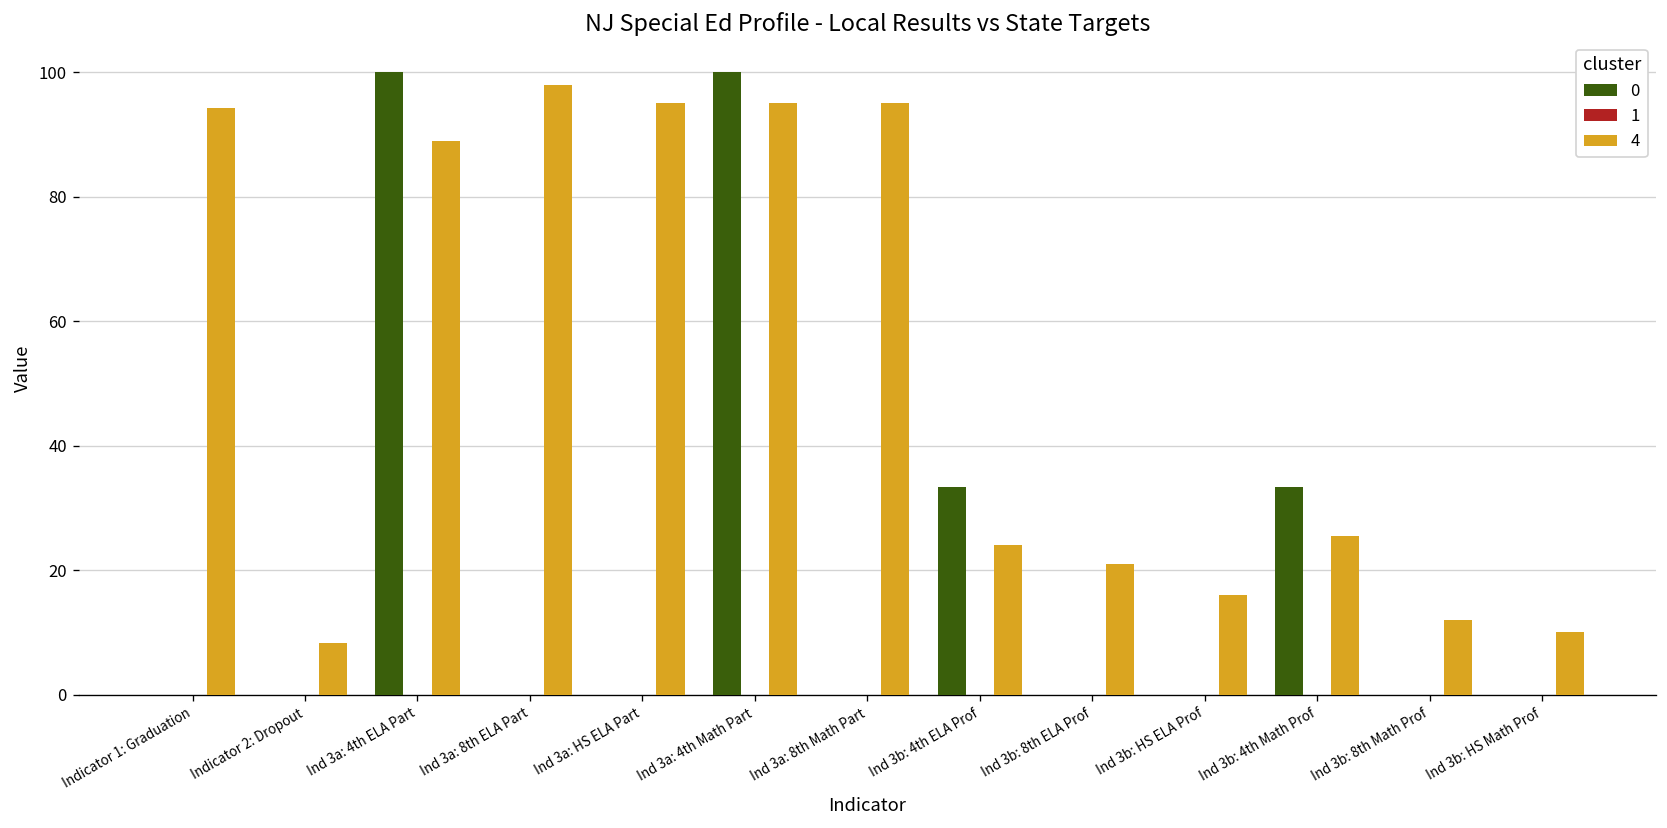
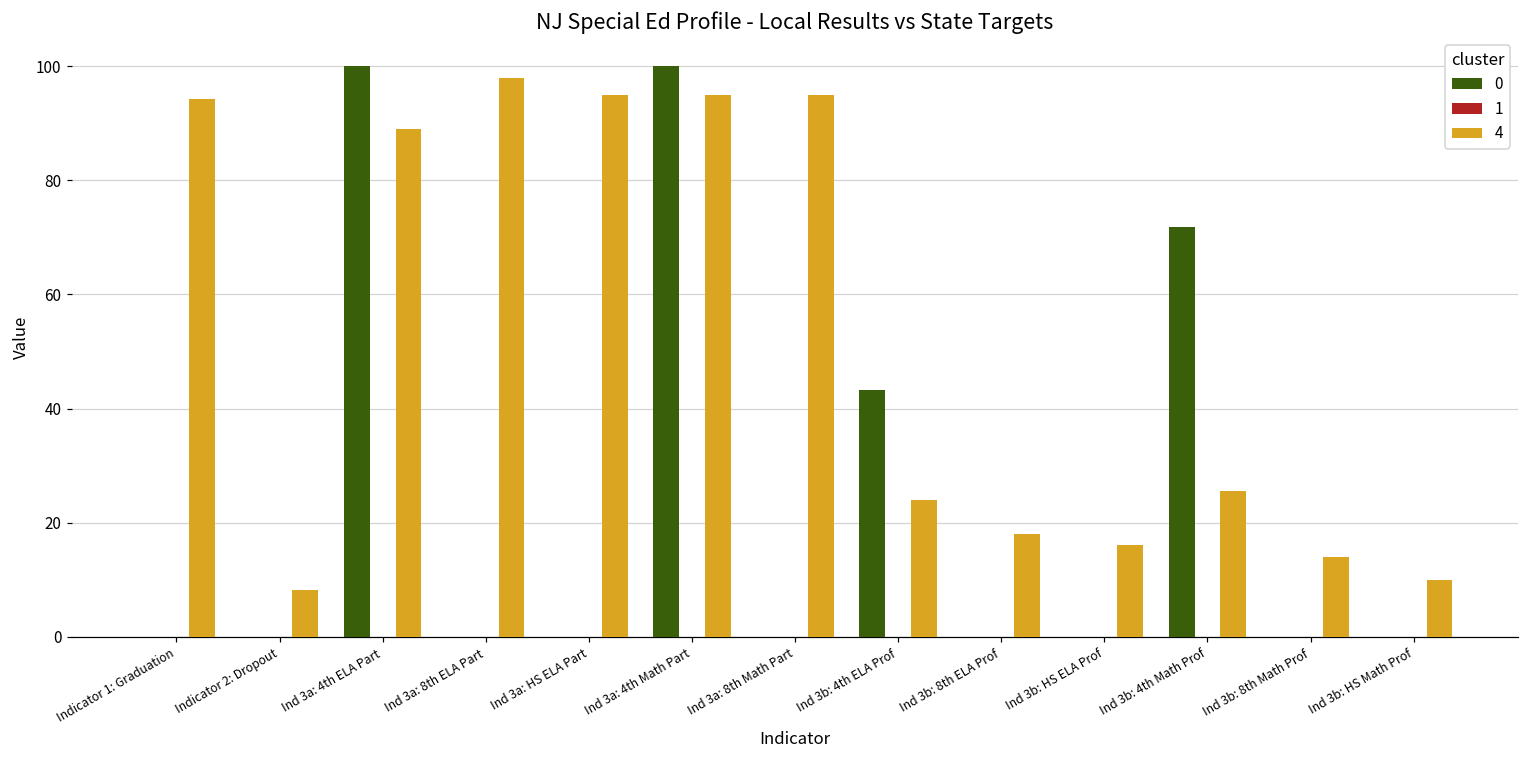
0, Ind 3b: 4th ELA Prof: 33 -> 43
4, Ind 3b: 8th ELA Prof: 21 -> 18
0, Ind 3b: 4th Math Prof: 33 -> 72
4, Ind 3b: 8th Math Prof: 12 -> 14
